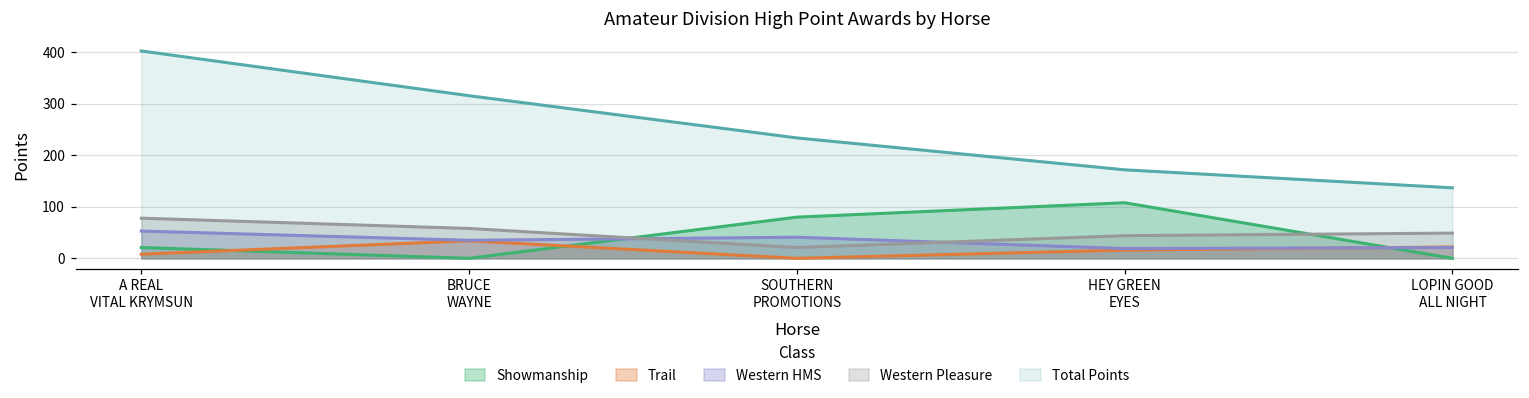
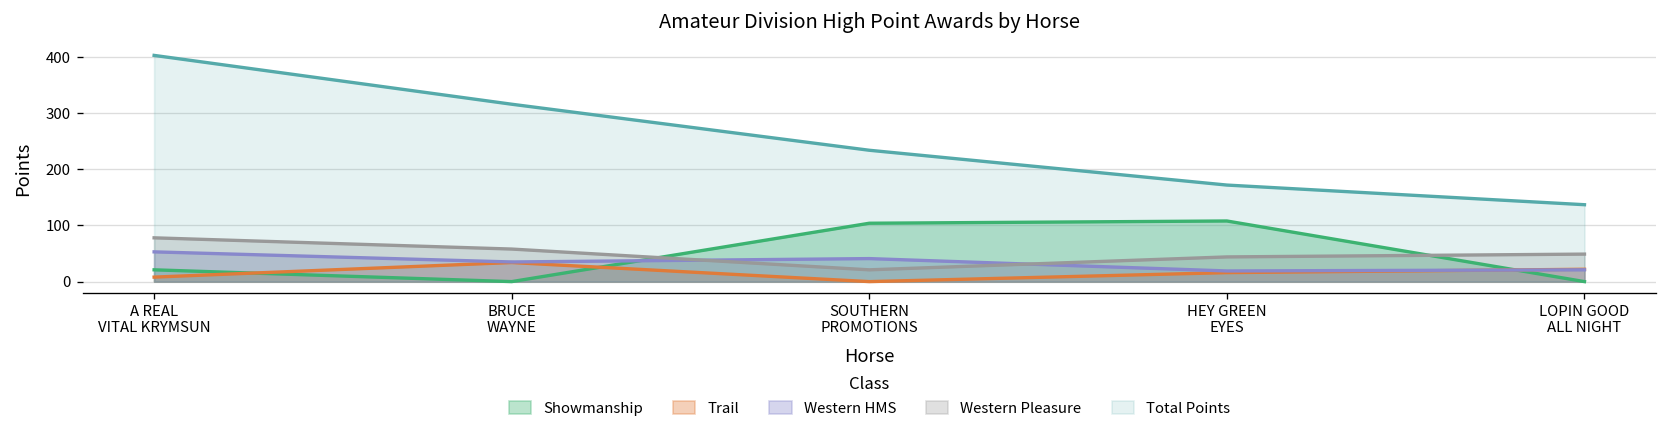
Showmanship, SOUTHERN PROMOTIONS: 80 -> 100
